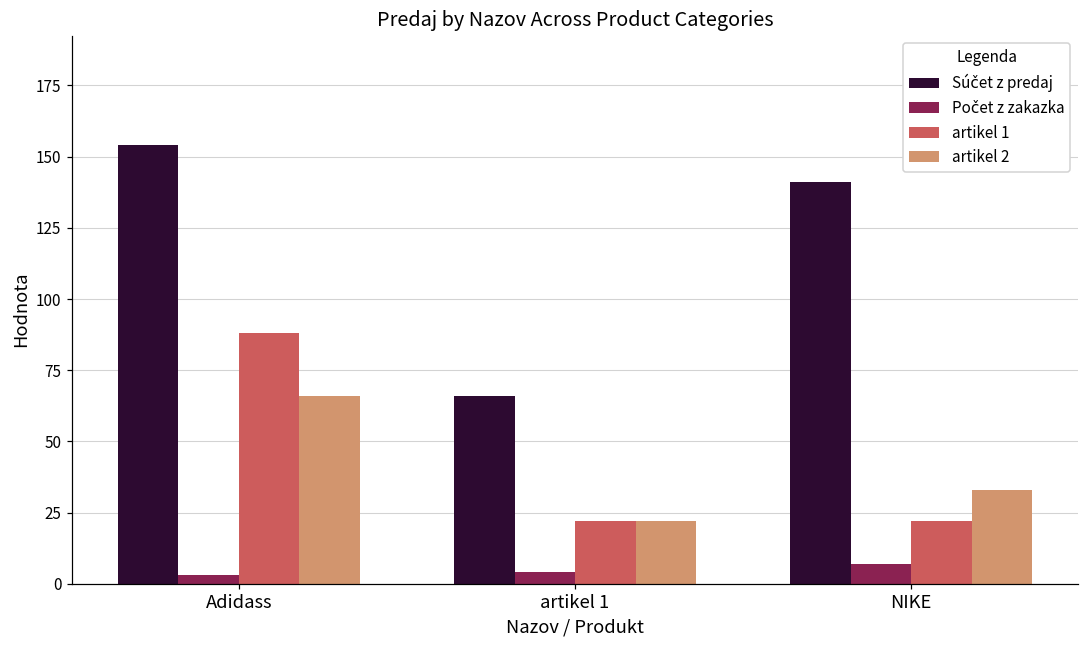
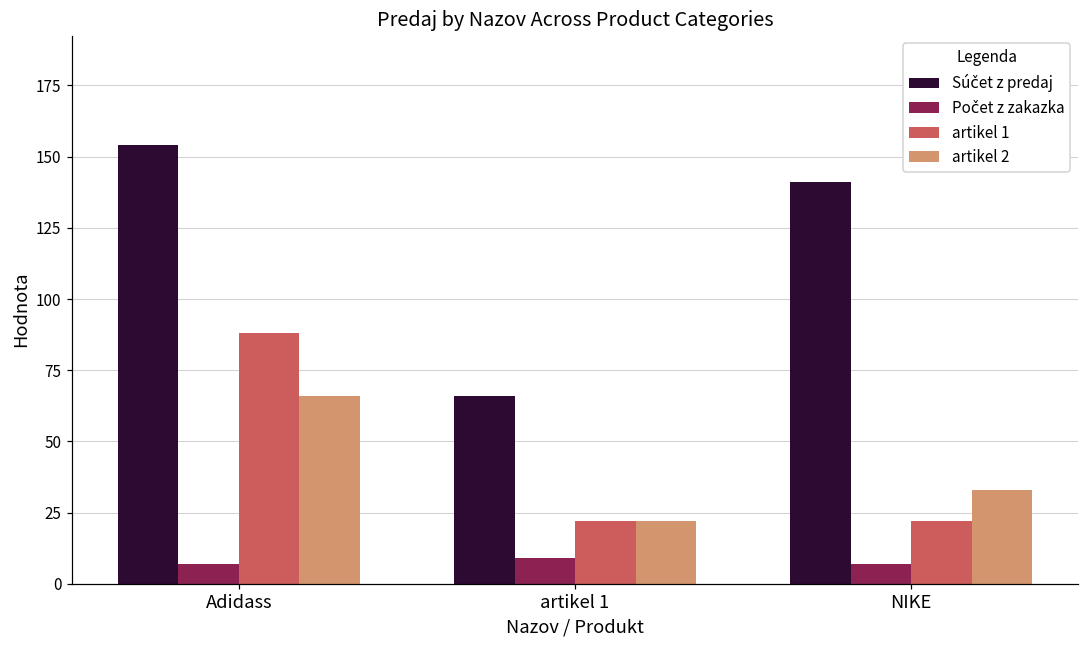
Počet z zakazka, Adidass: 3 -> 7
Počet z zakazka, artikel 1: 4 -> 9
